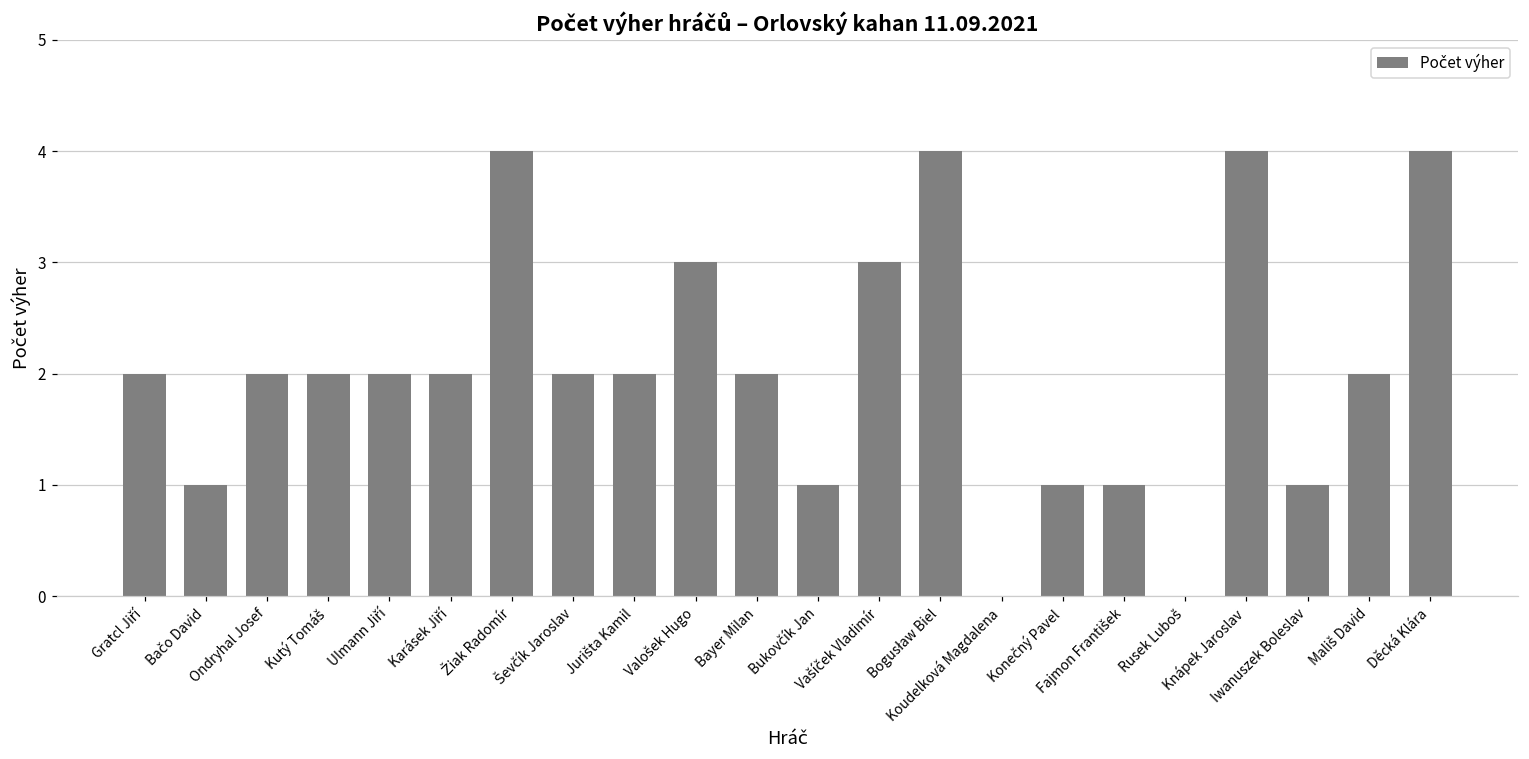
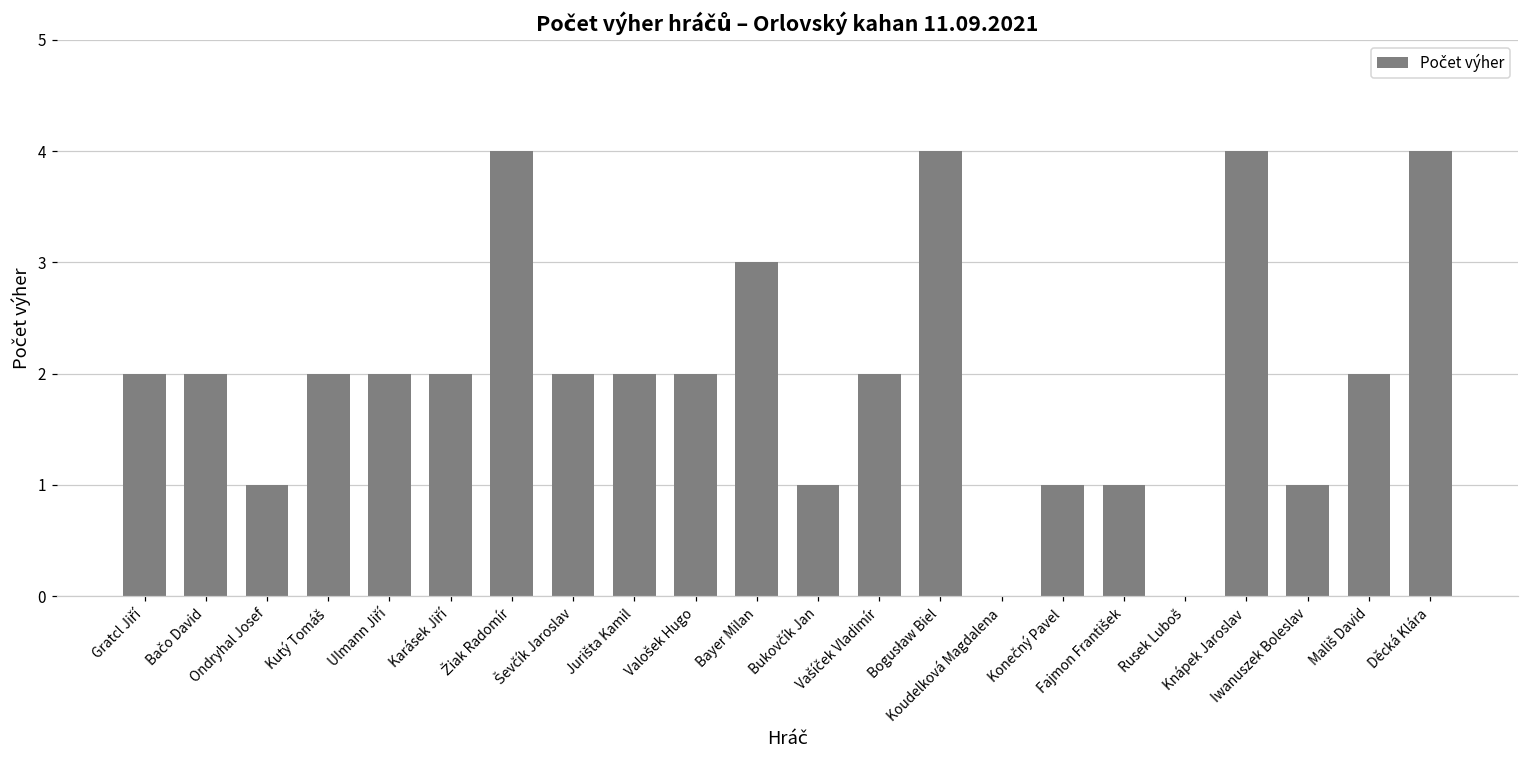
Bačo David: 1 -> 2
Ondryhal Josef: 2 -> 1
Valošek Hugo: 3 -> 2
Bayer Milan: 2 -> 3
Vašíček Vladimír: 3 -> 2
